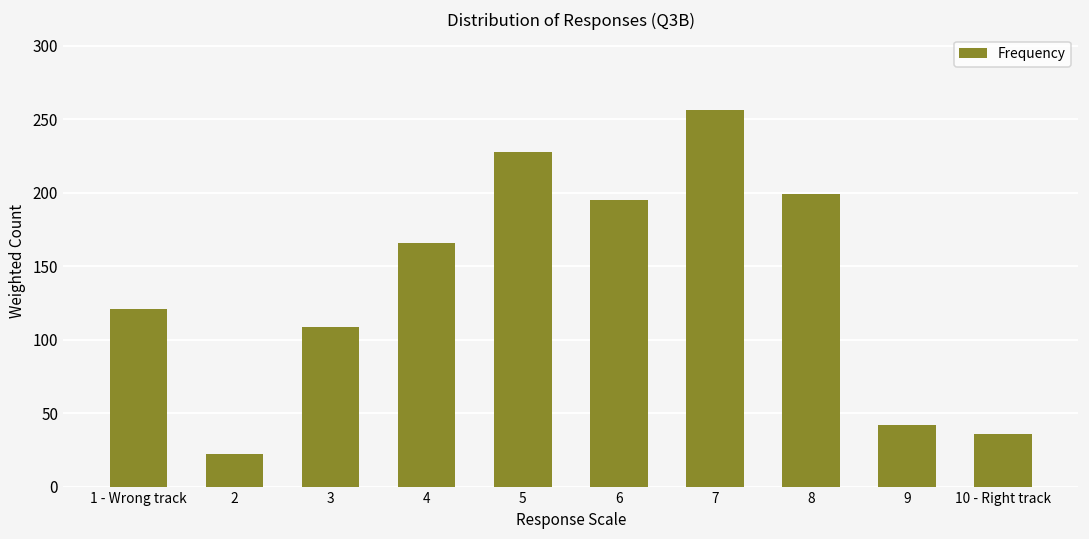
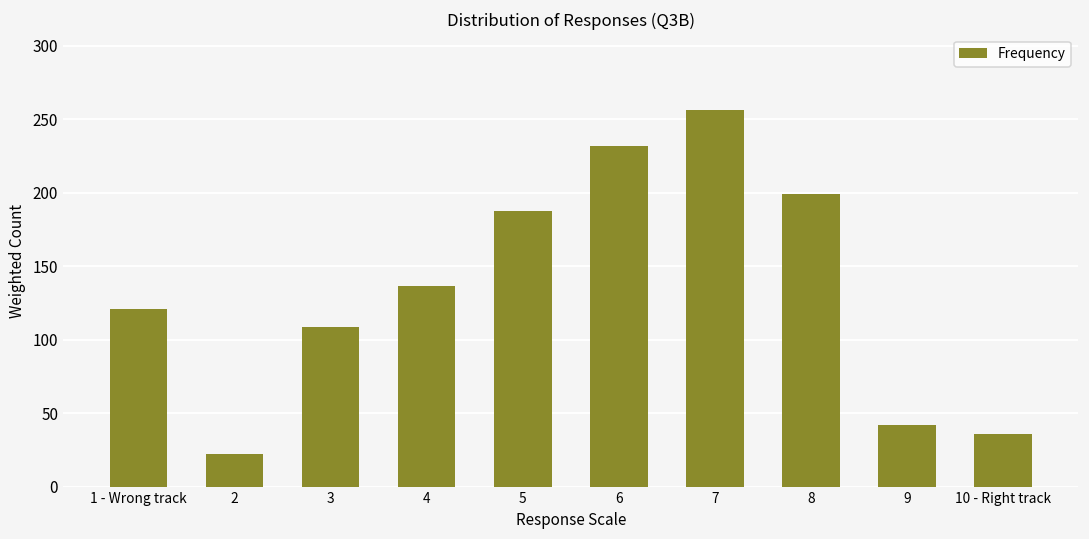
4: 166 -> 137
5: 228 -> 188
6: 195 -> 232
